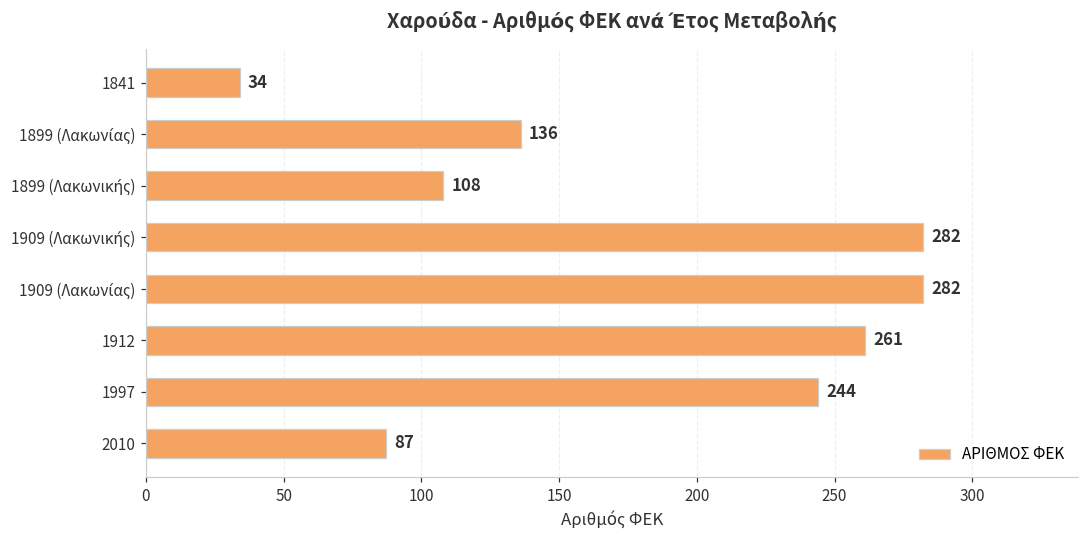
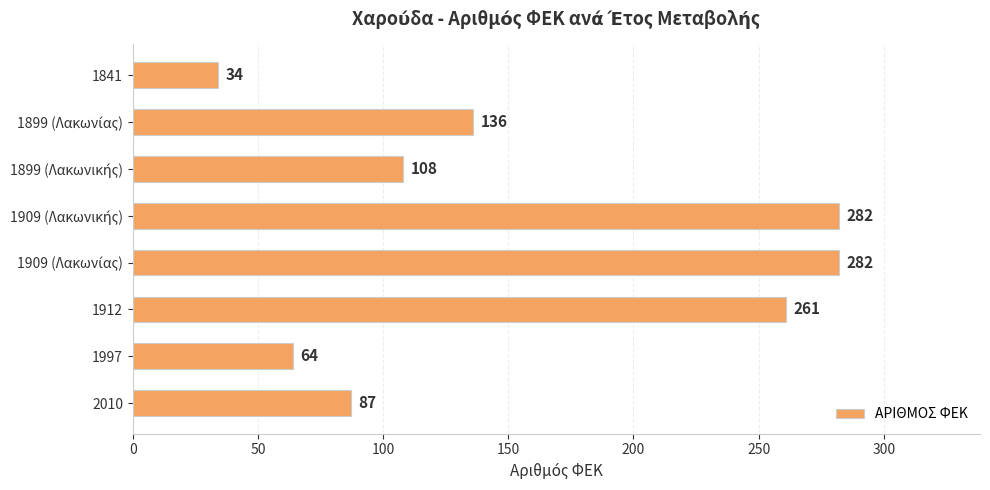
1997: 244 -> 64
